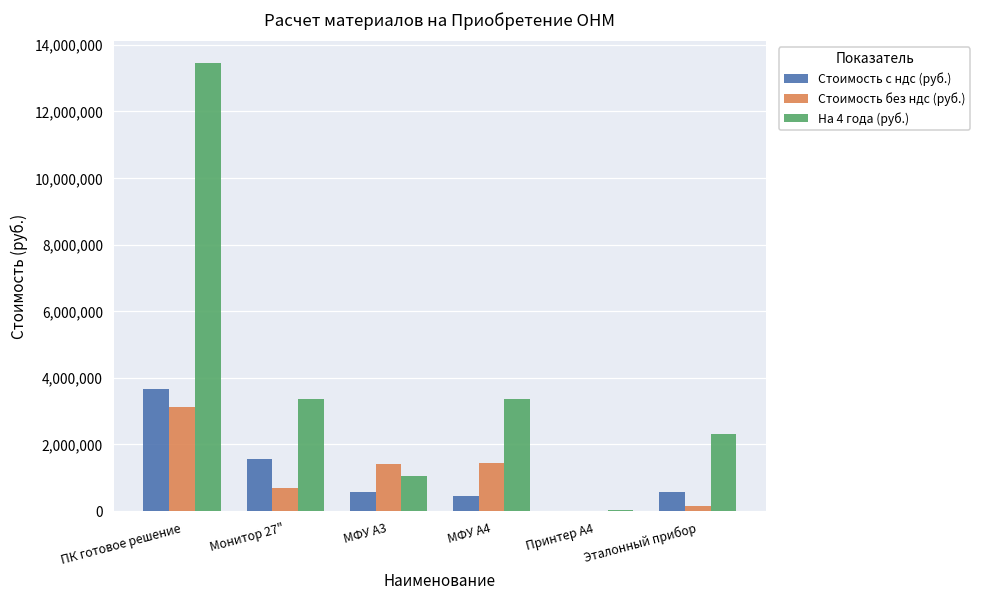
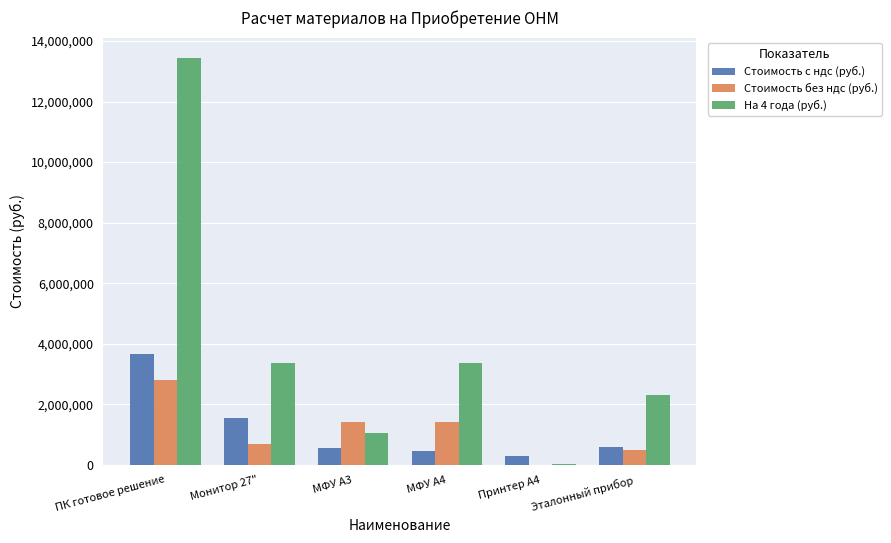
Стоимость без ндс (руб.), ПК готовое решение: 3,100,000 -> 2,800,000
Стоимость с ндс (руб.), Принтер А4: 0 -> 300,000
Стоимость без ндс (руб.), Эталонный прибор: 100,000 -> 500,000
